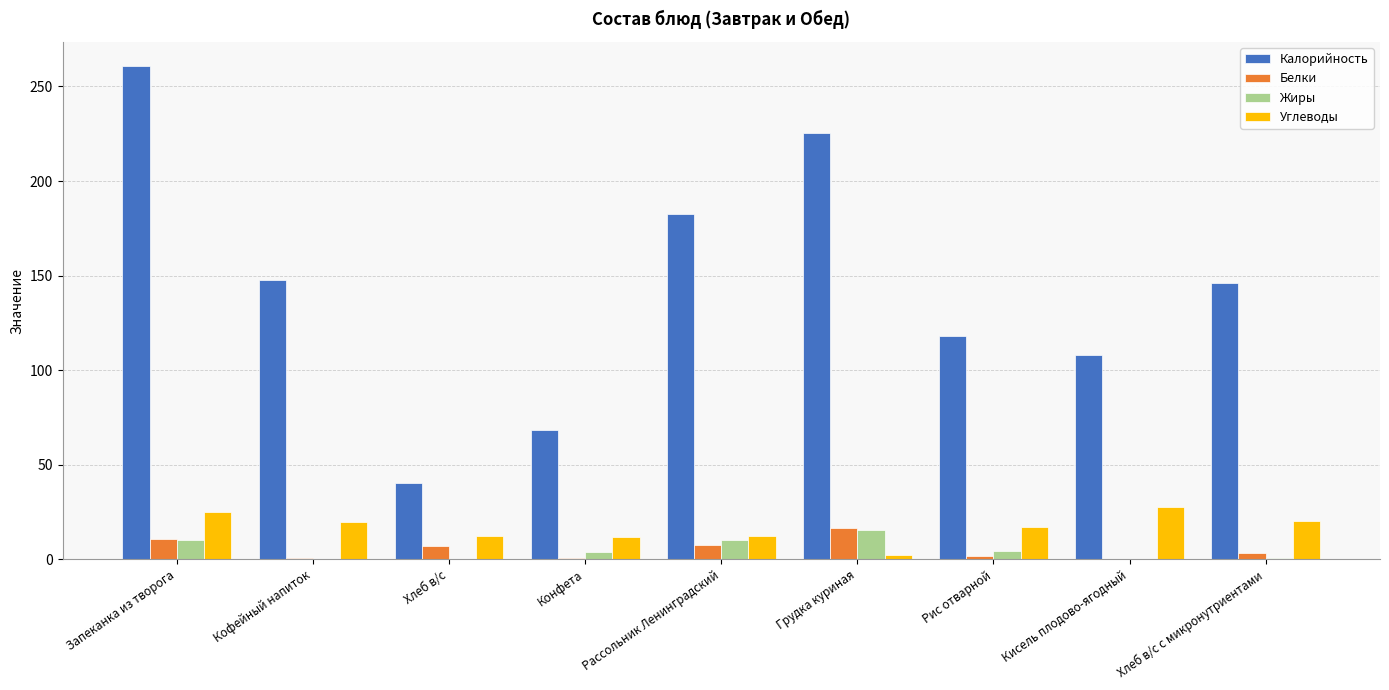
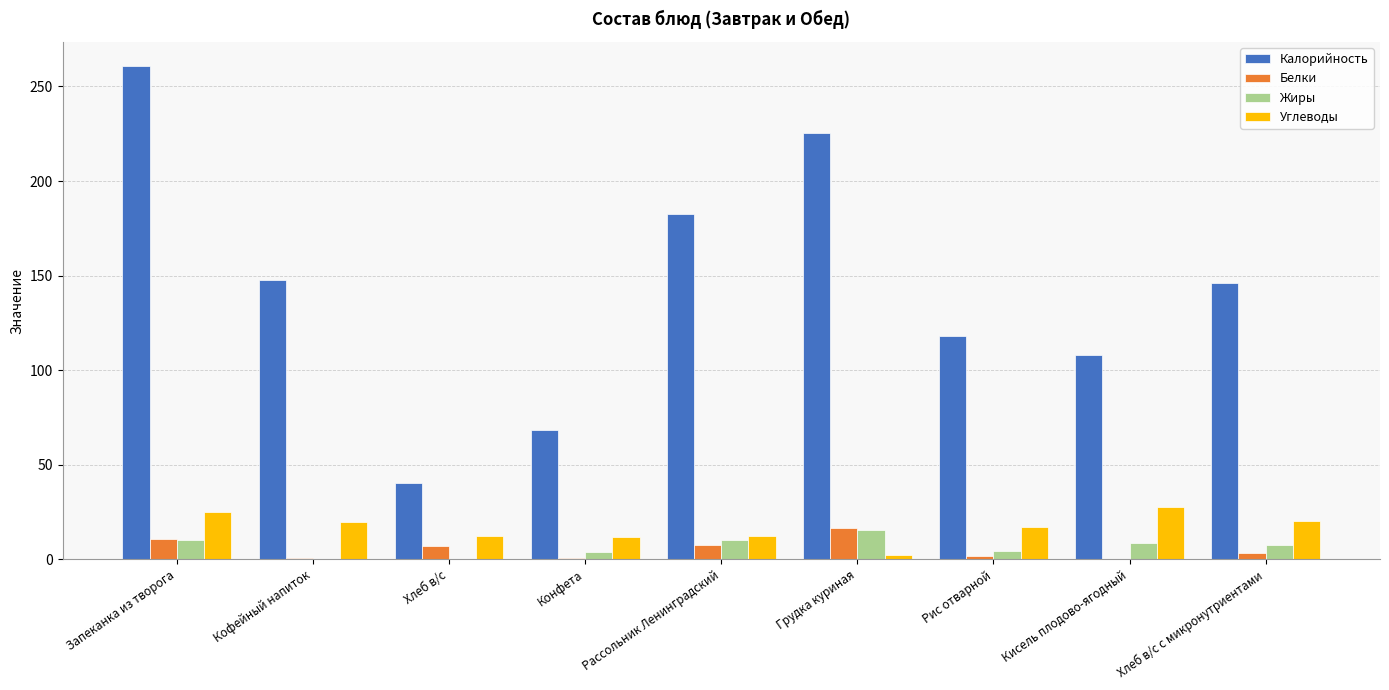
Жиры, Кисель плодово-ягодный: 0 -> 9
Жиры, Хлеб в/с с микронутриентами: 1 -> 8
